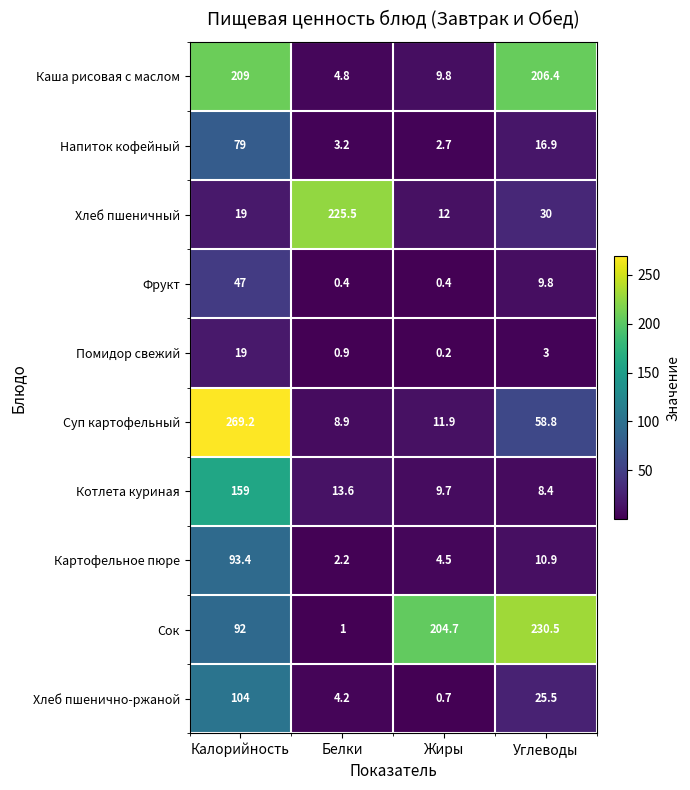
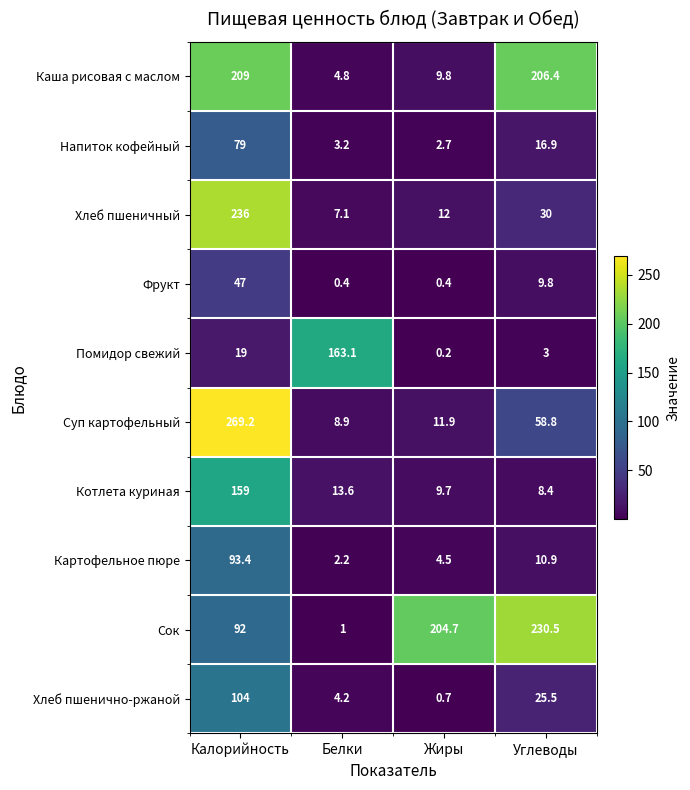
Хлеб пшеничный, Калорийность: 19 -> 236
Хлеб пшеничный, Белки: 225.5 -> 7.1
Помидор свежий, Белки: 0.9 -> 163.1
